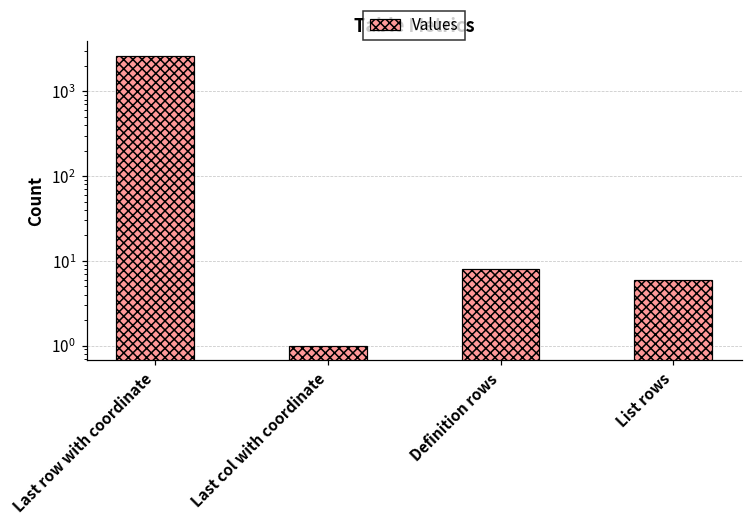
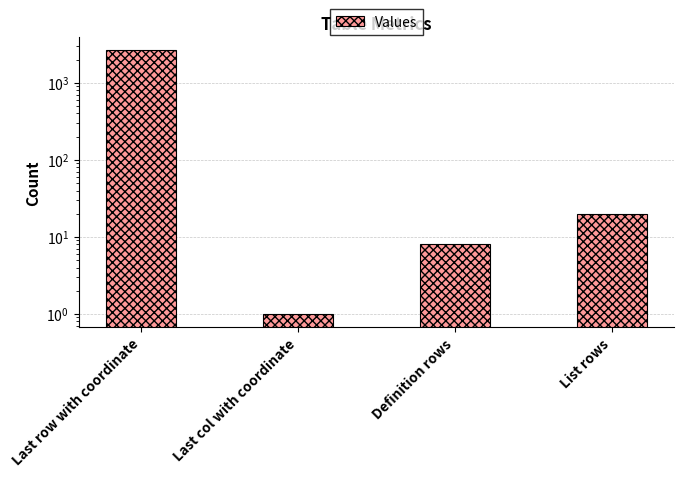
List rows: 6 -> 20
